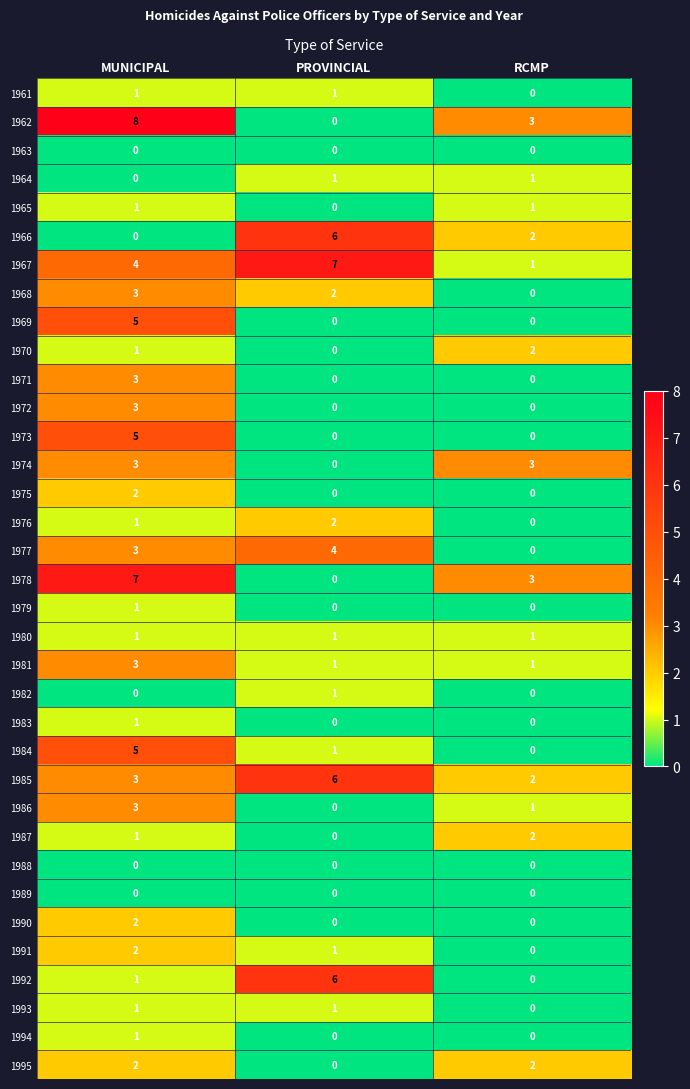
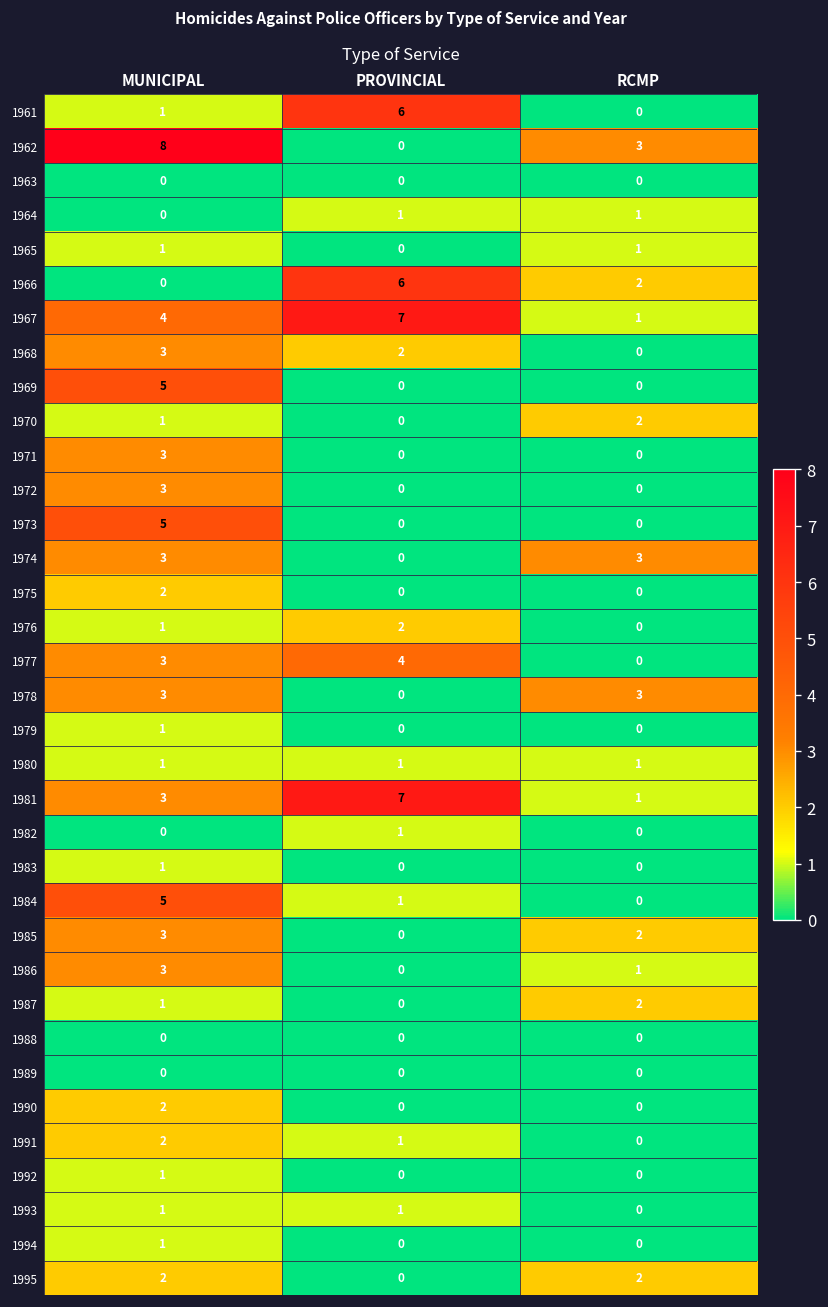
1961, PROVINCIAL: 1 -> 6
1978, MUNICIPAL: 7 -> 3
1981, PROVINCIAL: 1 -> 7
1985, PROVINCIAL: 6 -> 0
1992, PROVINCIAL: 6 -> 0
